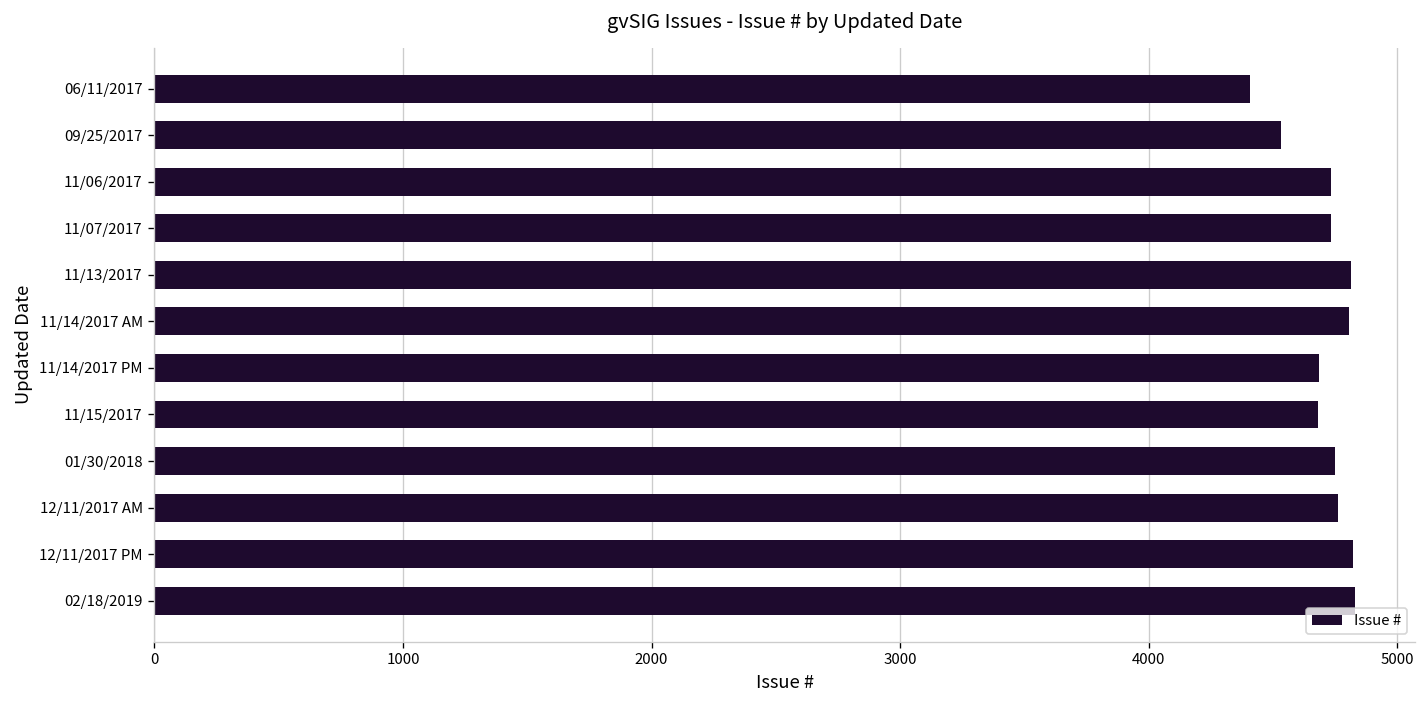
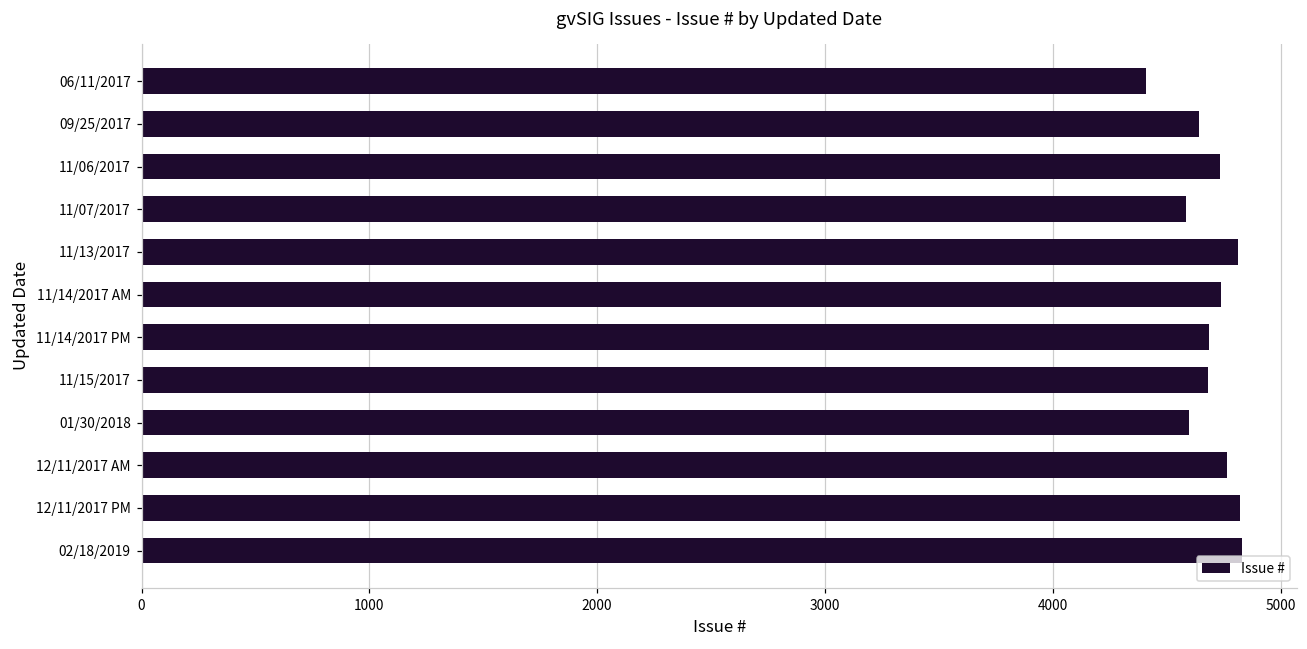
09/25/2017: 4530 -> 4640
11/07/2017: 4730 -> 4580
11/14/2017 AM: 4810 -> 4740
01/30/2018: 4750 -> 4600
